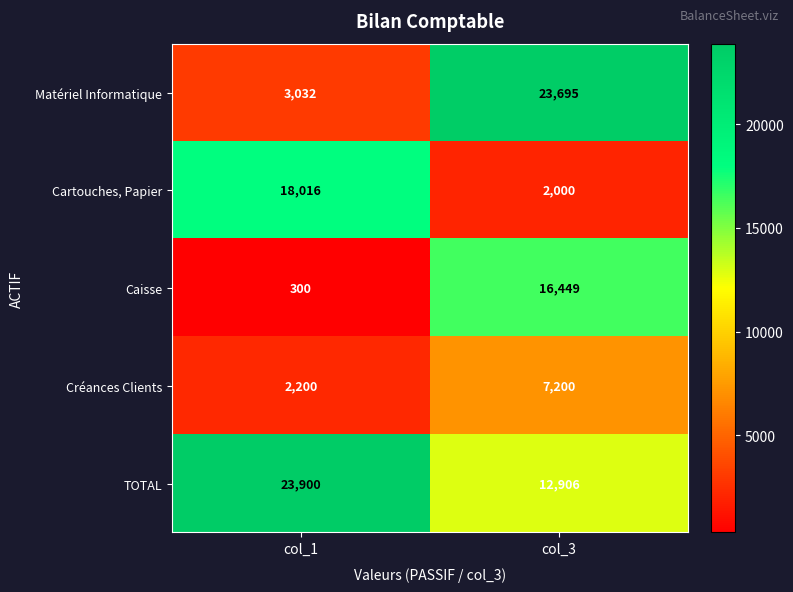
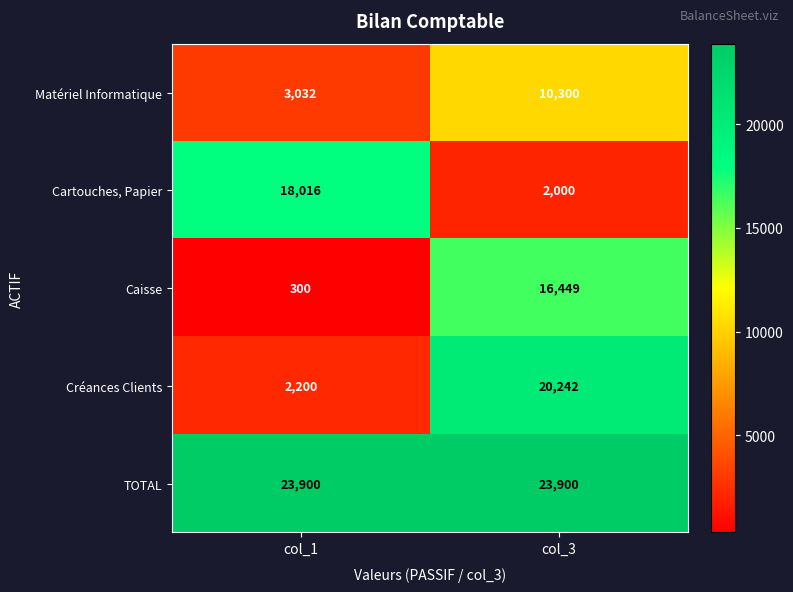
Matériel Informatique, col_3: 23,695 -> 10,300
Créances Clients, col_3: 7,200 -> 20,242
TOTAL, col_3: 12,906 -> 23,900
